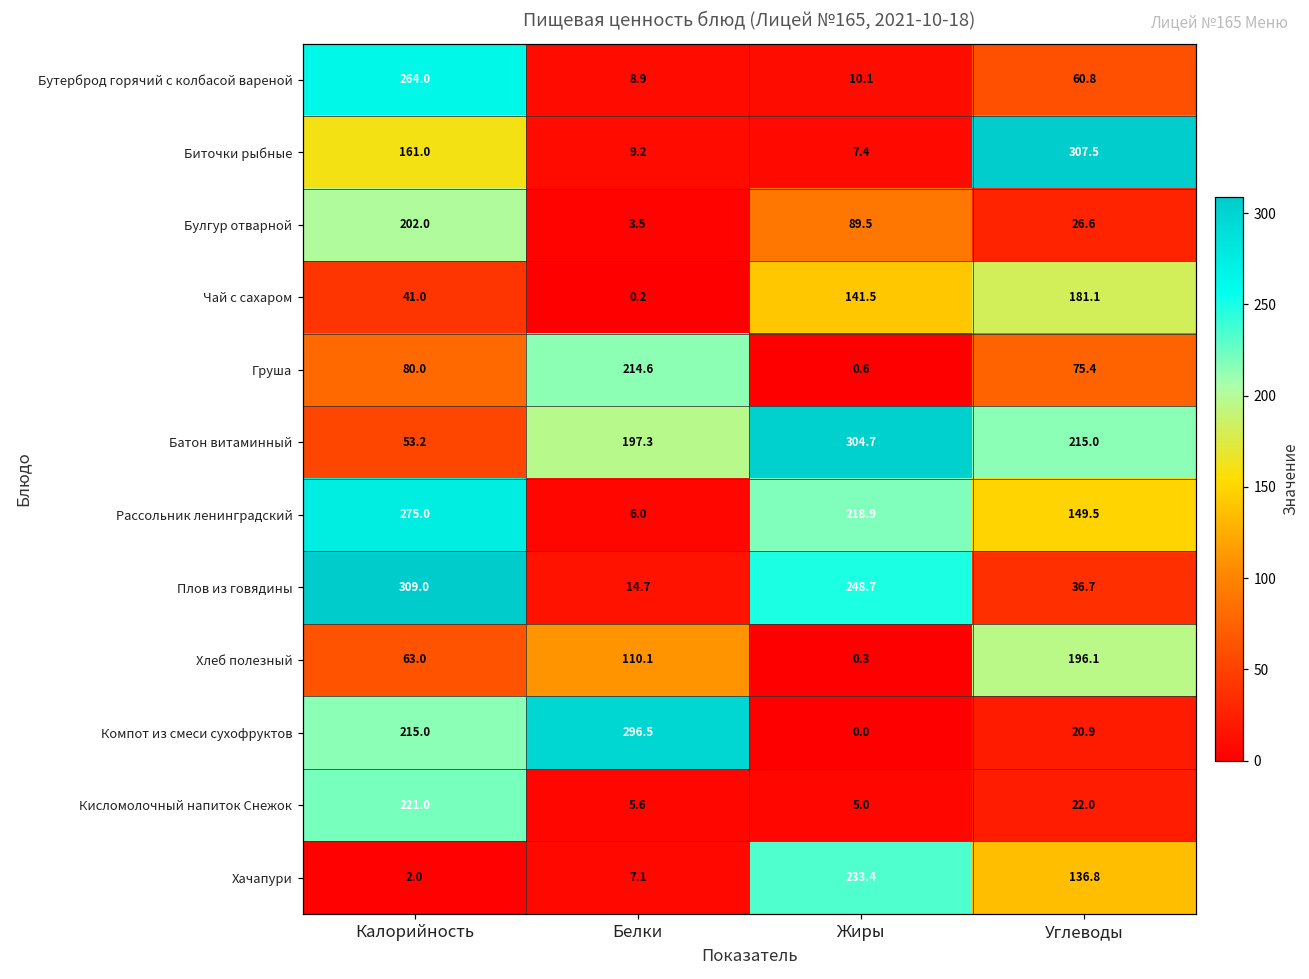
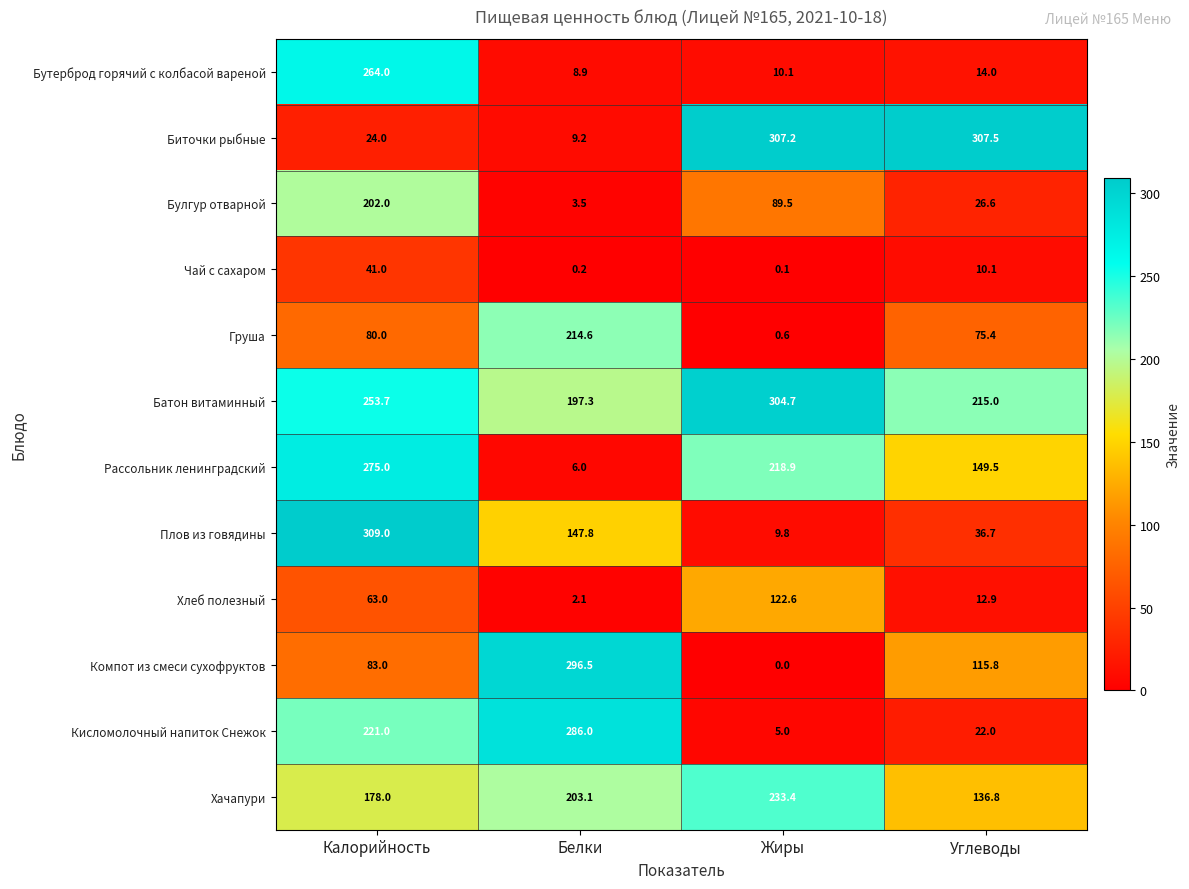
Бутерброд горячий с колбасой вареной, Углеводы: 60.8 -> 14.0
Биточки рыбные, Калорийность: 161.0 -> 24.0
Биточки рыбные, Жиры: 7.4 -> 307.2
Чай с сахаром, Жиры: 141.5 -> 0.1
Чай с сахаром, Углеводы: 181.1 -> 10.1
Батон витаминный, Калорийность: 53.2 -> 253.7
Плов из говядины, Белки: 14.7 -> 147.8
Плов из говядины, Жиры: 248.7 -> 9.8
Хлеб полезный, Белки: 110.1 -> 2.1
Хлеб полезный, Жиры: 0.3 -> 122.6
Хлеб полезный, Углеводы: 196.1 -> 12.9
Компот из смеси сухофруктов, Калорийность: 215.0 -> 83.0
Компот из смеси сухофруктов, Углеводы: 20.9 -> 115.8
Кисломолочный напиток Снежок, Белки: 5.6 -> 286.0
Хачапури, Калорийность: 2.0 -> 178.0
Хачапури, Белки: 7.1 -> 203.1
